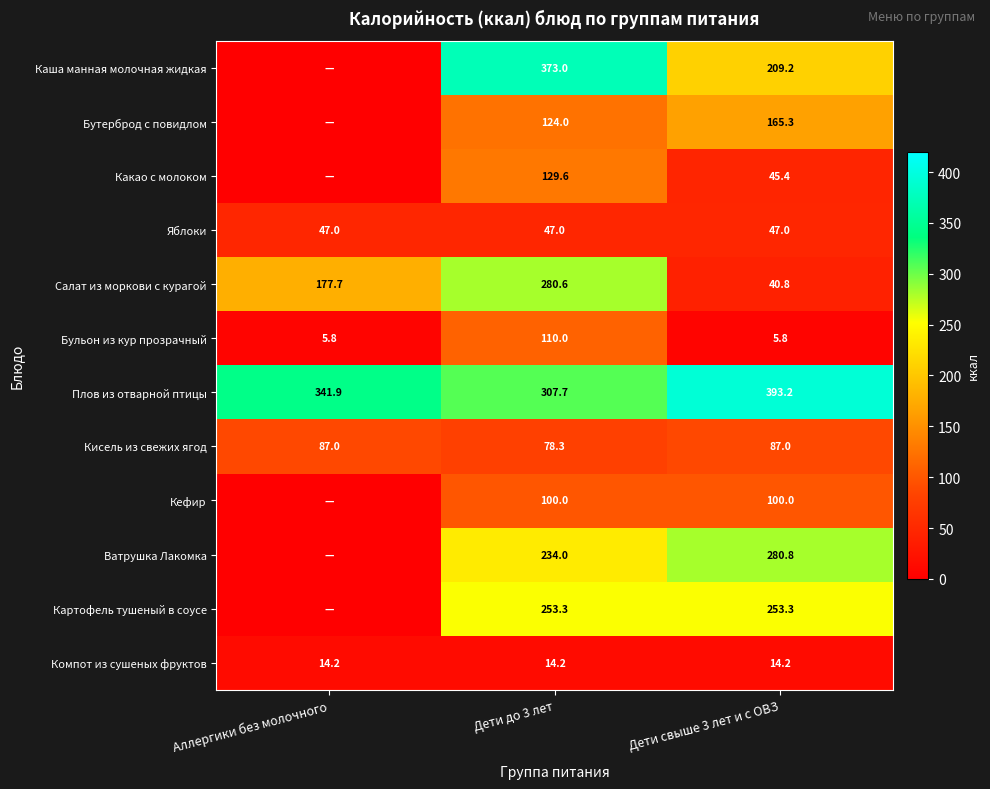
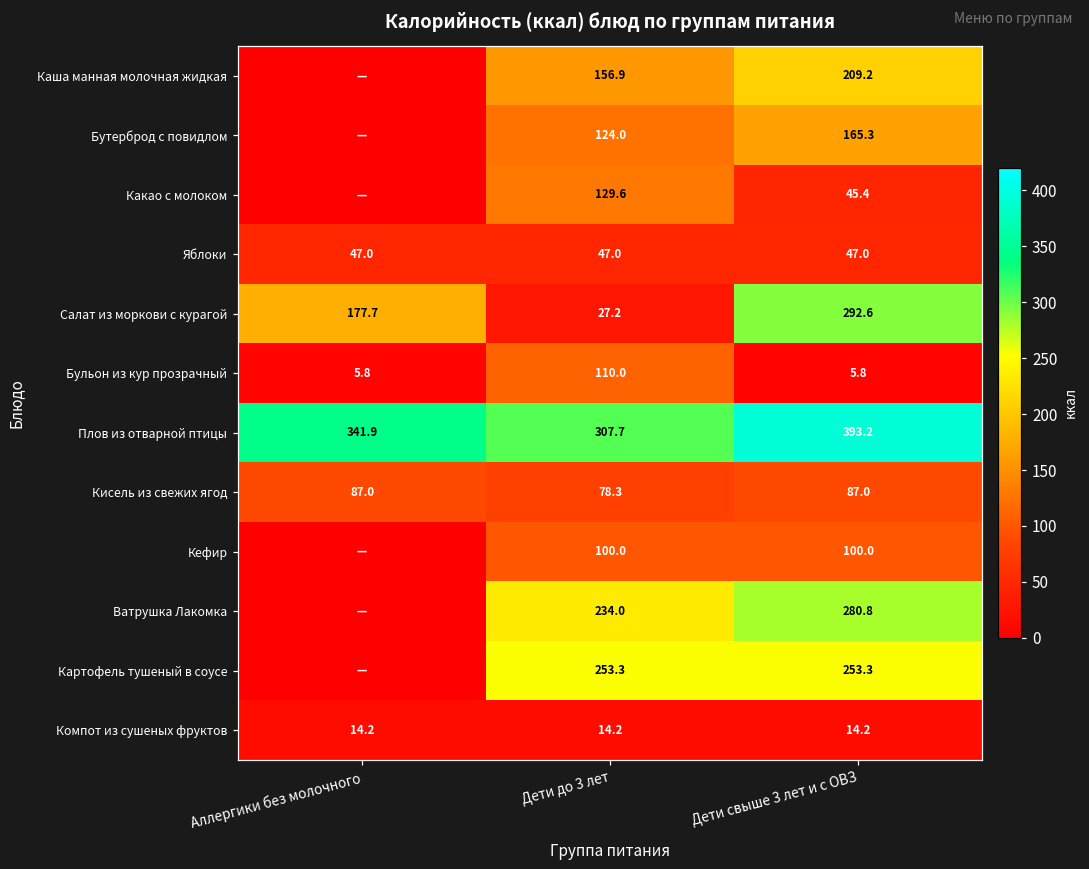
Каша манная молочная жидкая, Дети до 3 лет: 373.0 -> 156.9
Салат из моркови с курагой, Дети до 3 лет: 280.6 -> 27.2
Салат из моркови с курагой, Дети свыше 3 лет и с ОВЗ: 40.8 -> 292.6
